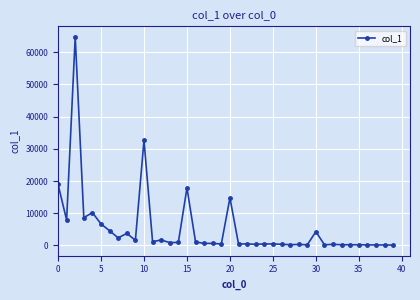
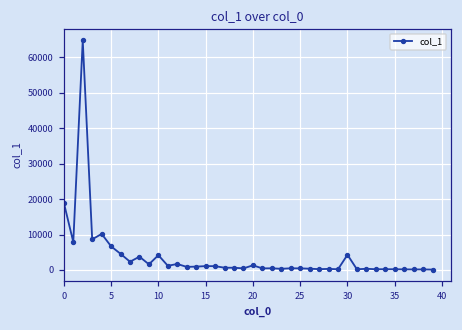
10: 33000 -> 4000
15: 18000 -> 1000
20: 15000 -> 1000
